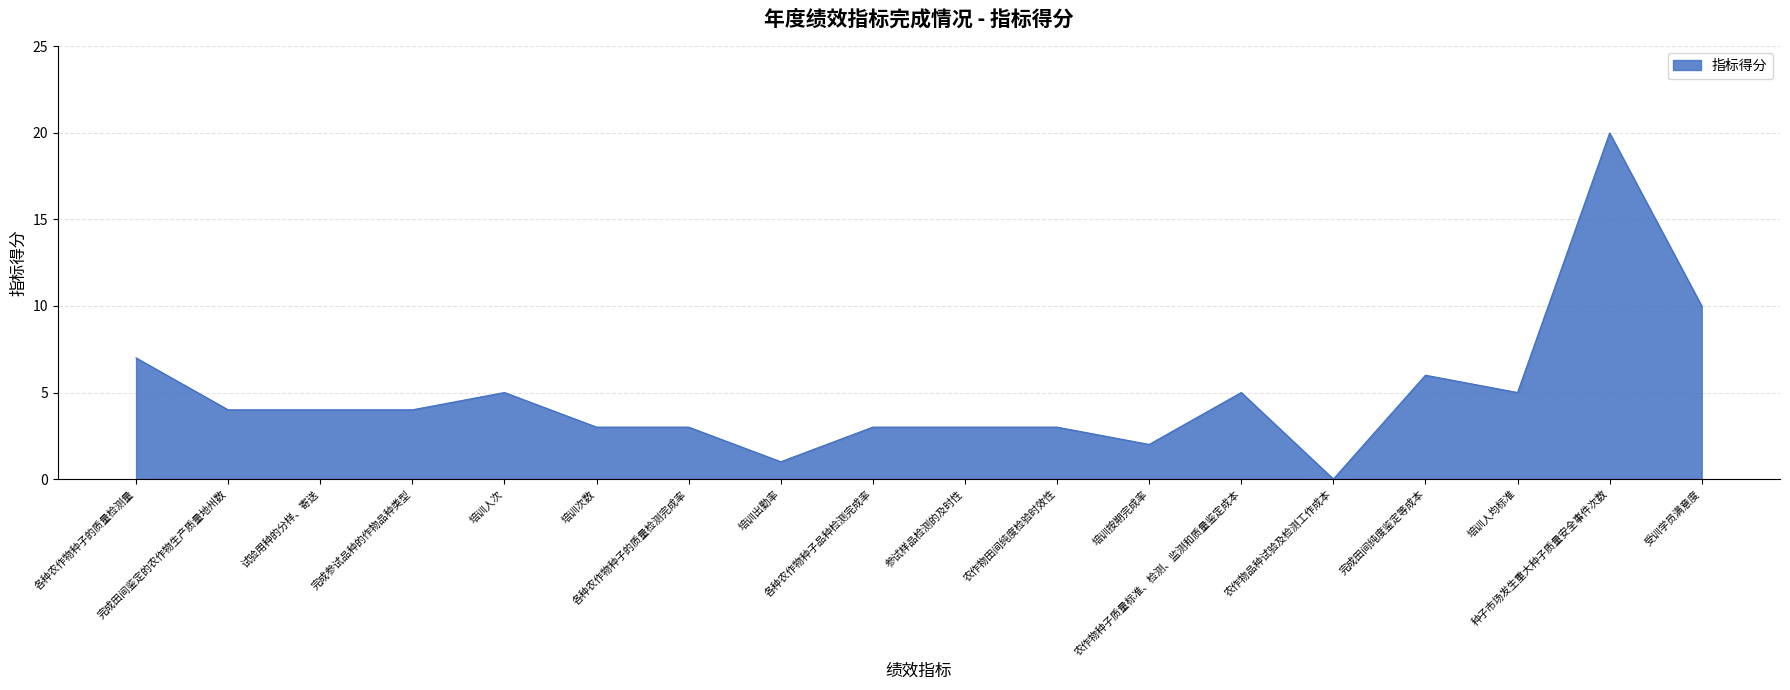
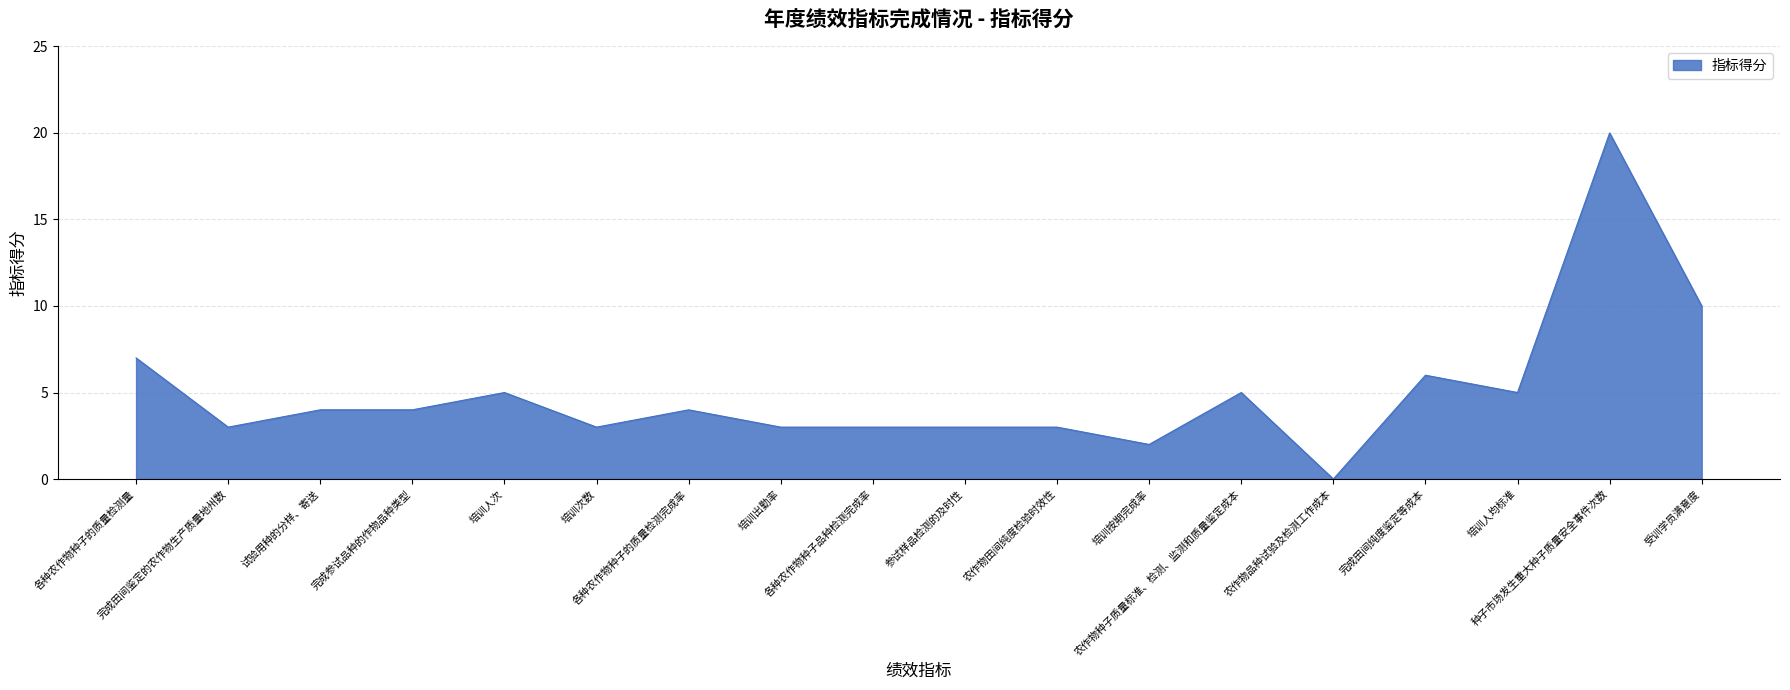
完成田间鉴定的农作物生产质量地州数: 4 -> 3
各种农作物种子的质量检测完成率: 3 -> 4
培训出勤率: 1 -> 3
